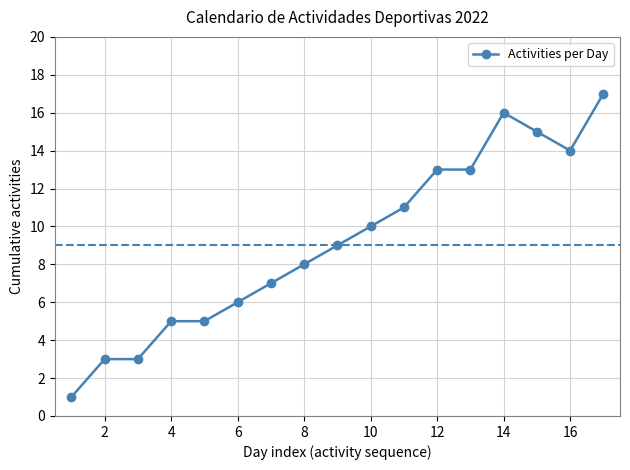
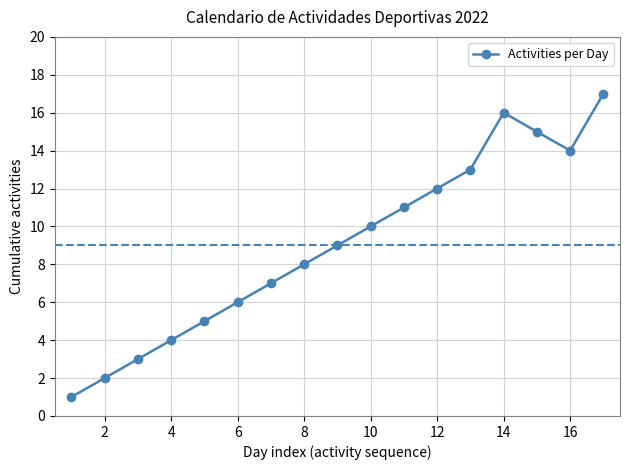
2: 3 -> 2
4: 5 -> 4
12: 13 -> 12
